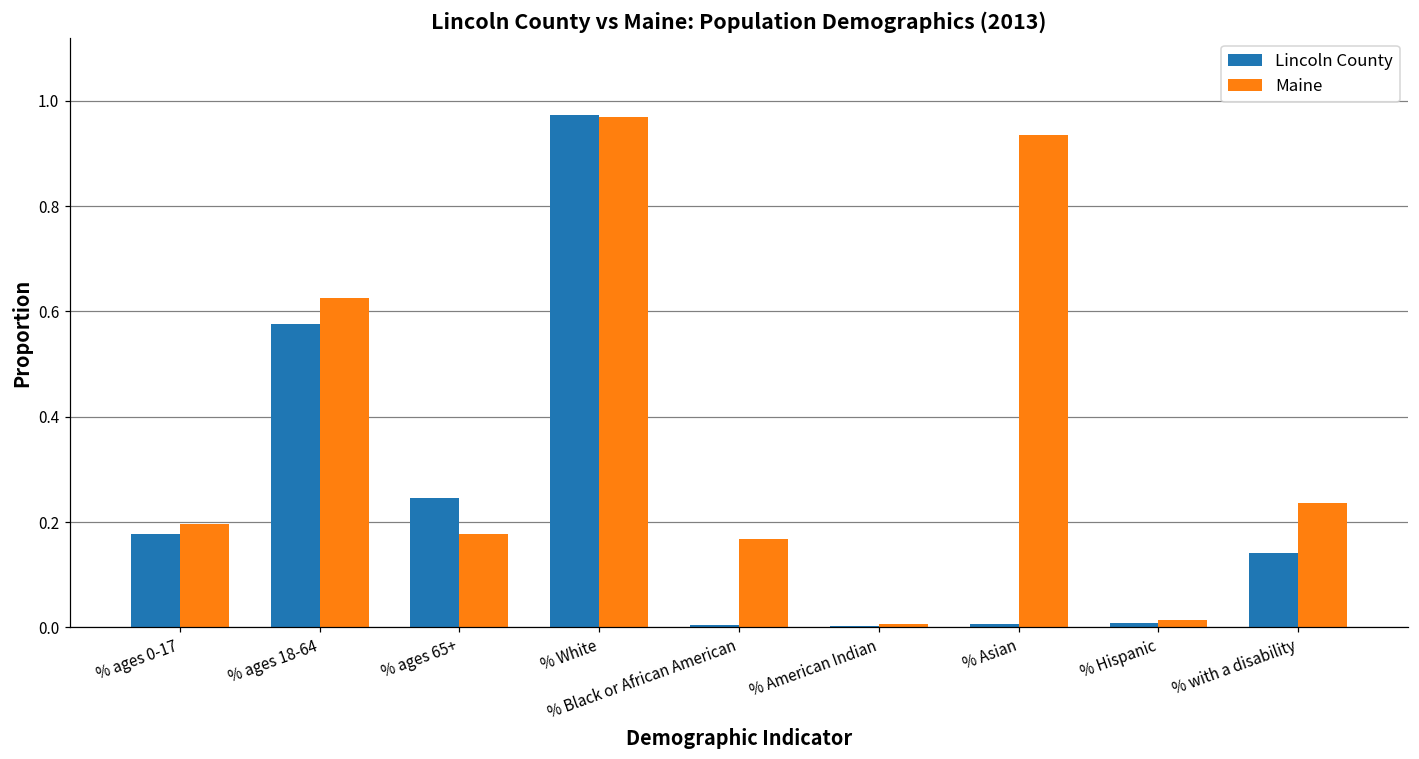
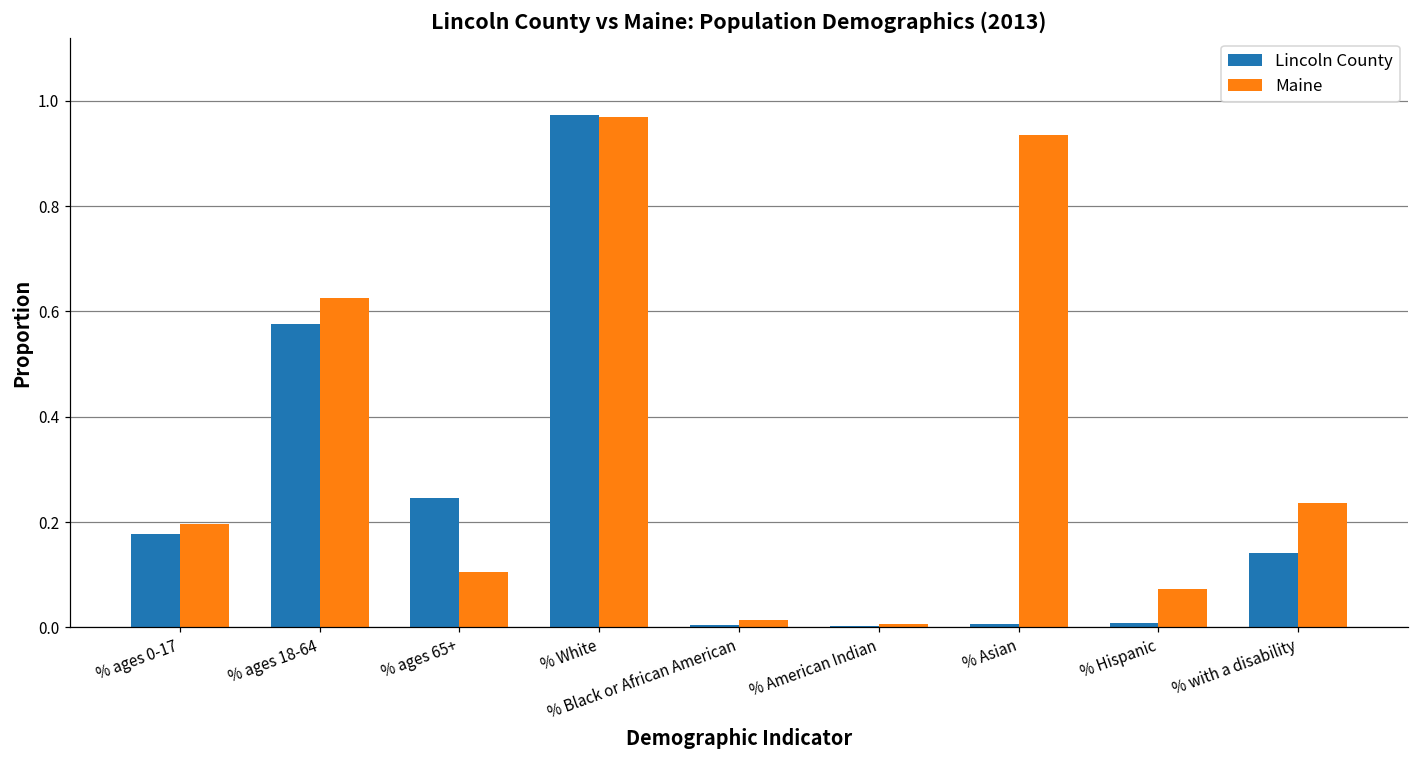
Maine, % ages 65+: 0.18 -> 0.11
Maine, % Black or African American: 0.17 -> 0.01
Maine, % Hispanic: 0.01 -> 0.07
